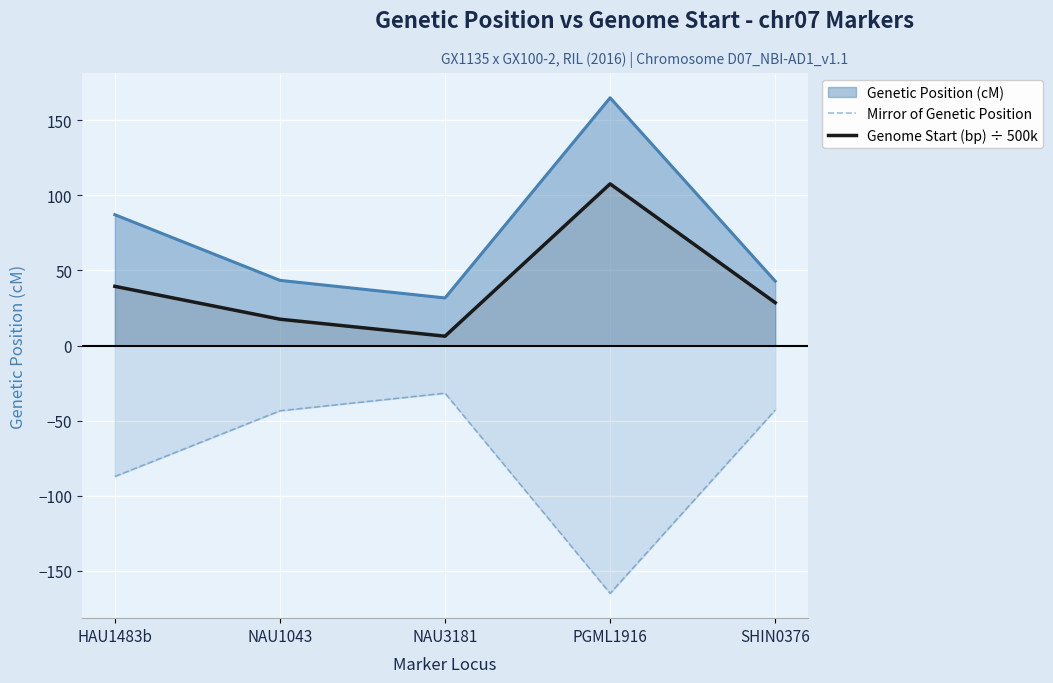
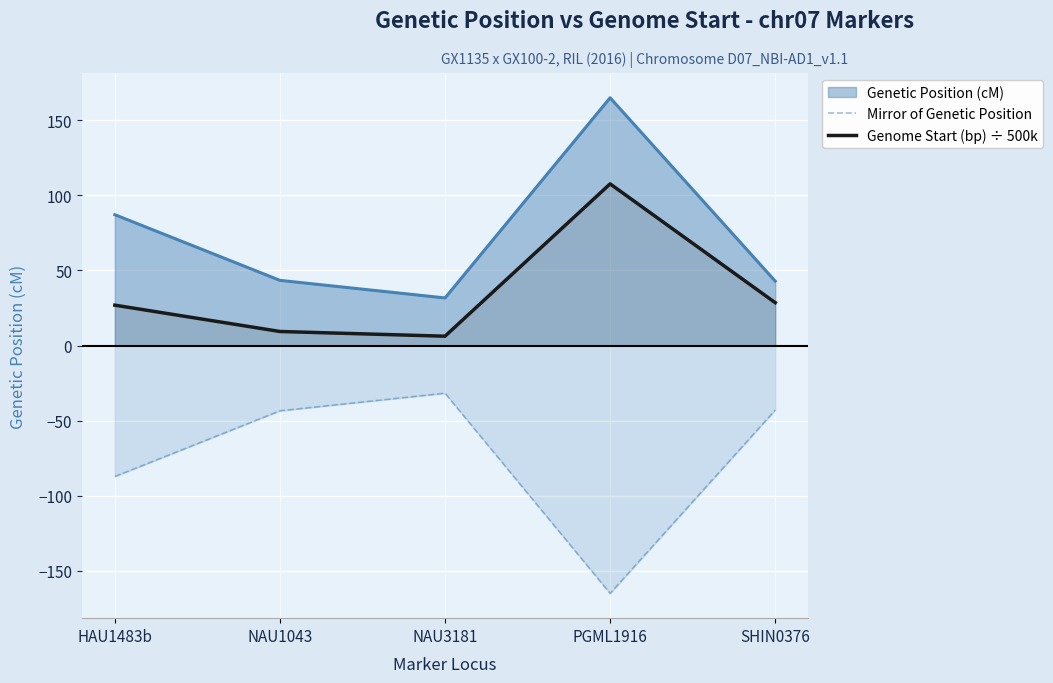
Genome Start (bp) ÷ 500k, HAU1483b: 39 -> 27
Genome Start (bp) ÷ 500k, NAU1043: 18 -> 9
